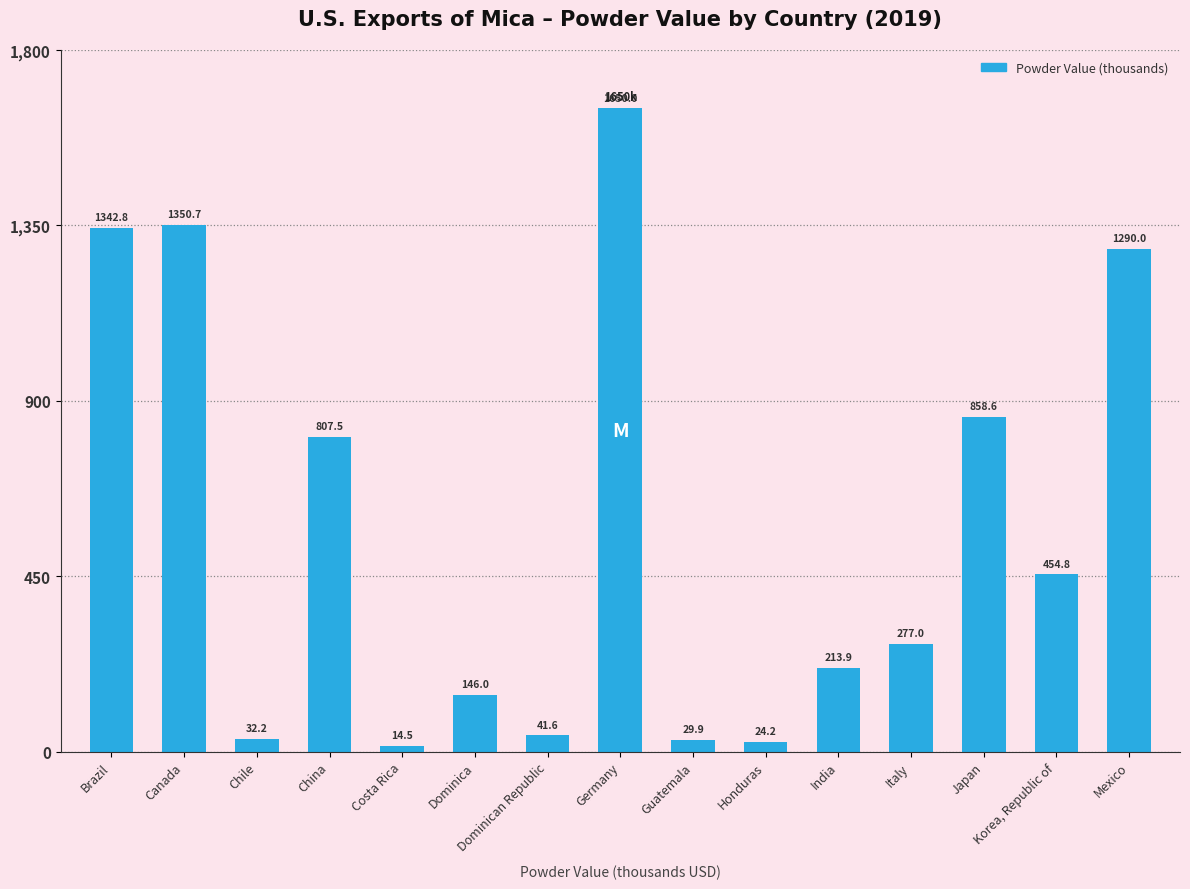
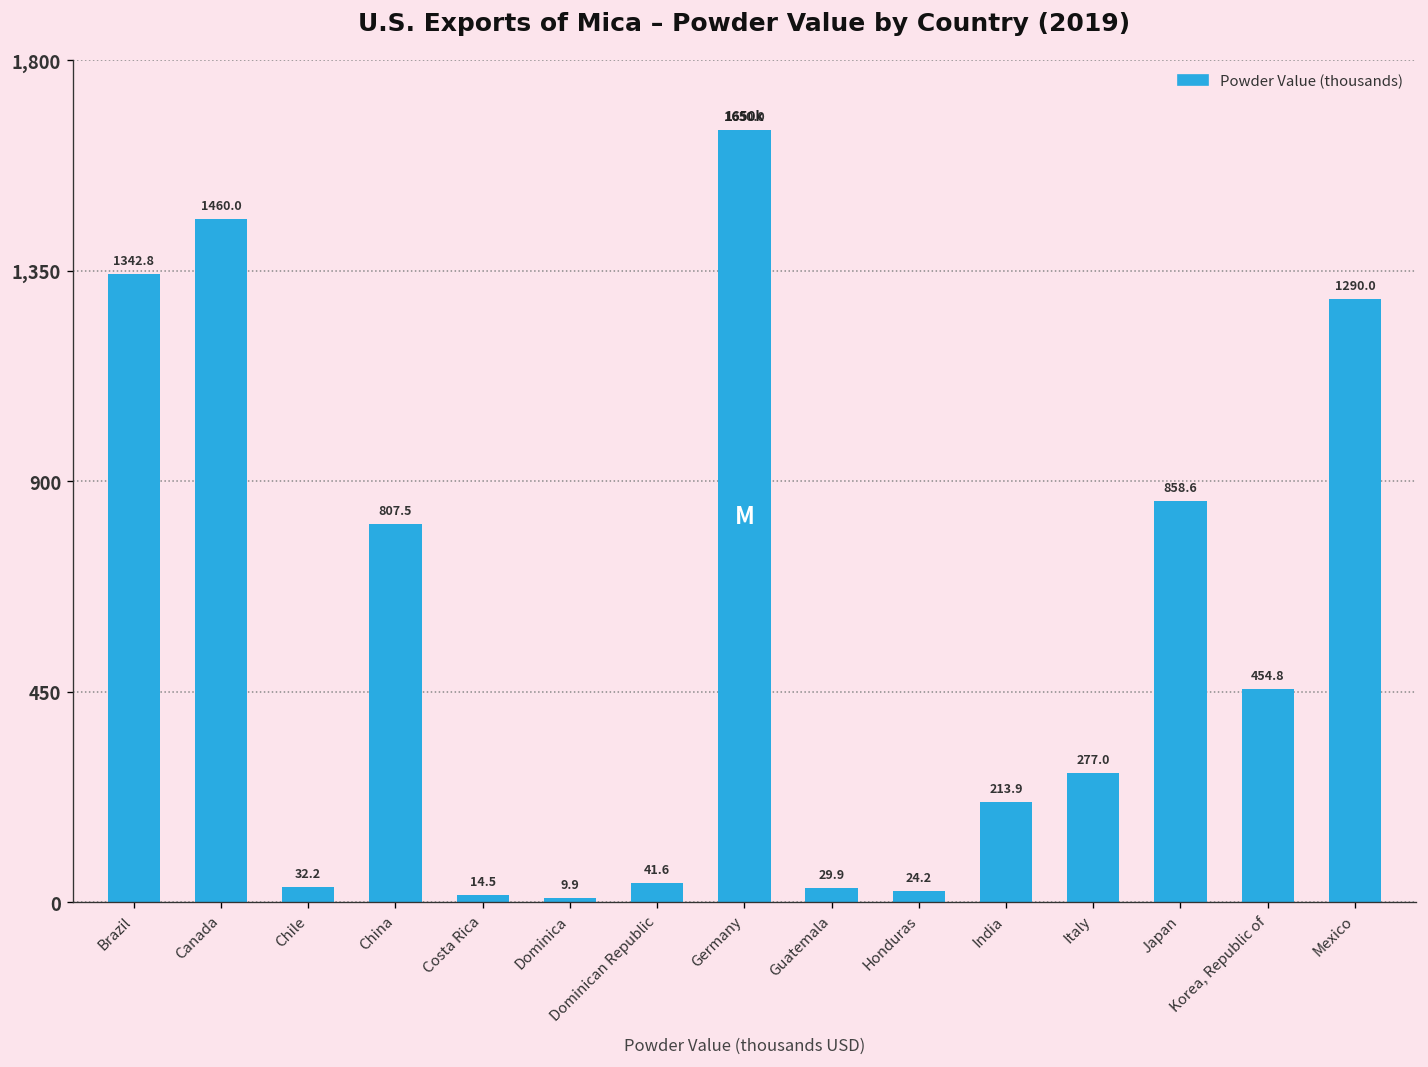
Canada: 1350.7 -> 1460.0
Dominica: 146.0 -> 9.9
